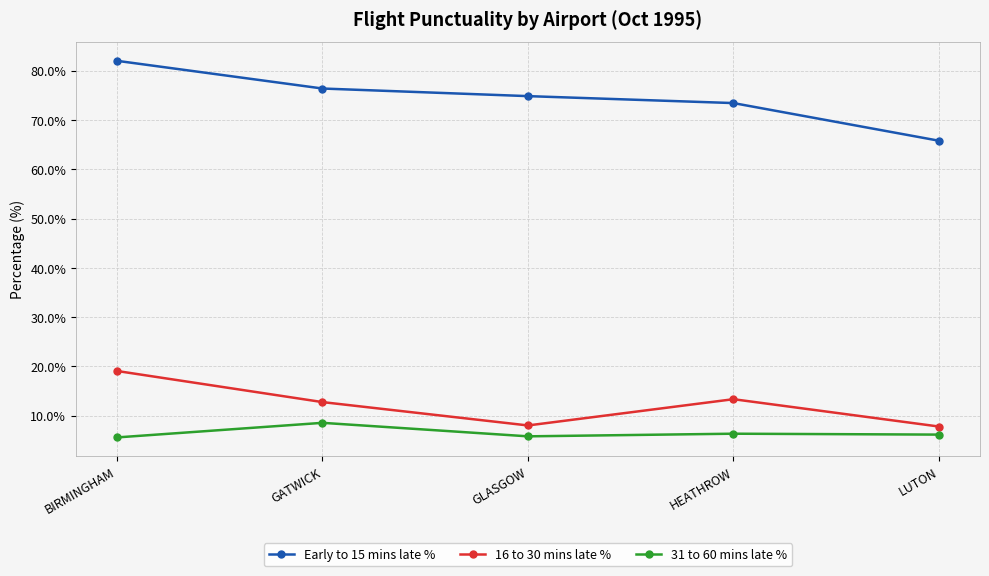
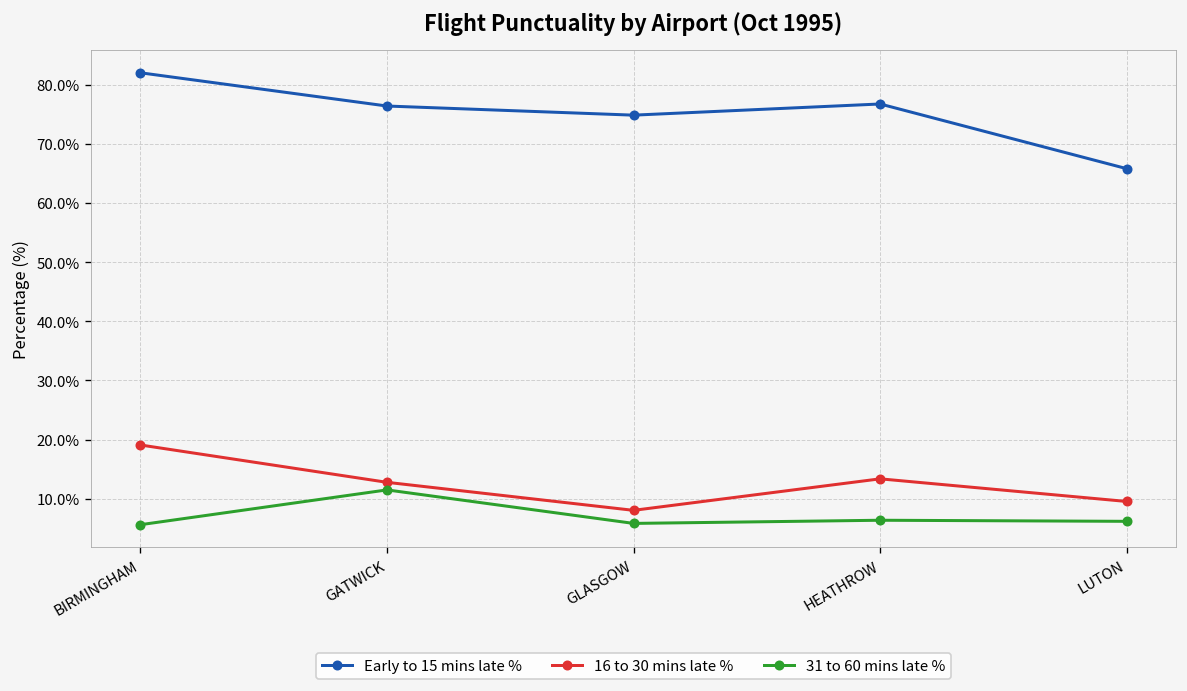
31 to 60 mins late %, GATWICK: 9% -> 11%
Early to 15 mins late %, HEATHROW: 73% -> 77%
16 to 30 mins late %, LUTON: 8% -> 10%
